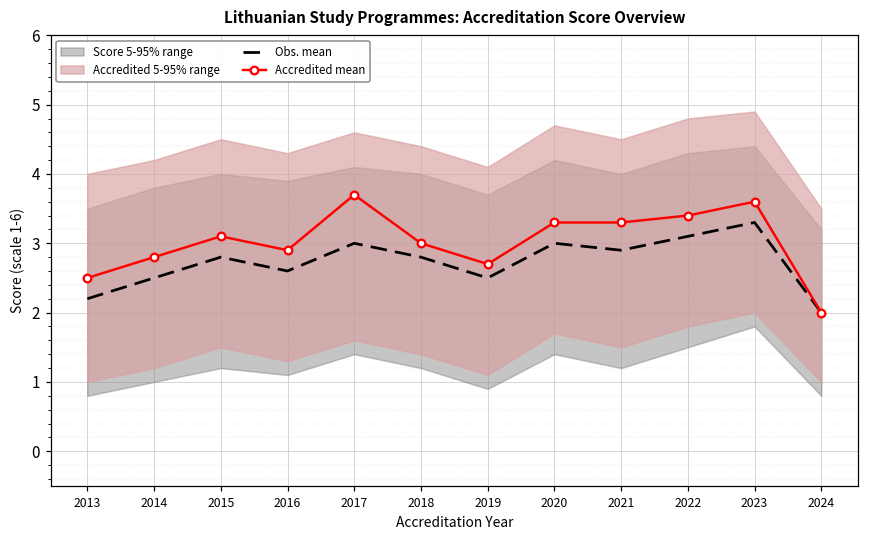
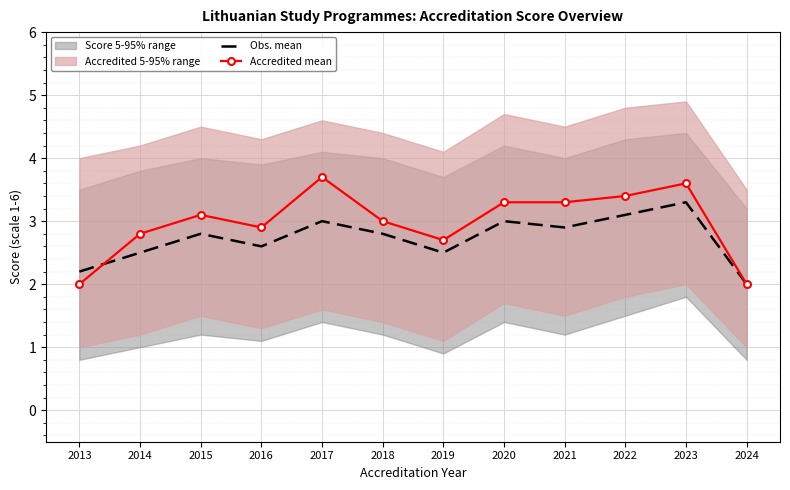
Accredited mean, 2013: 2.5 -> 2.0
